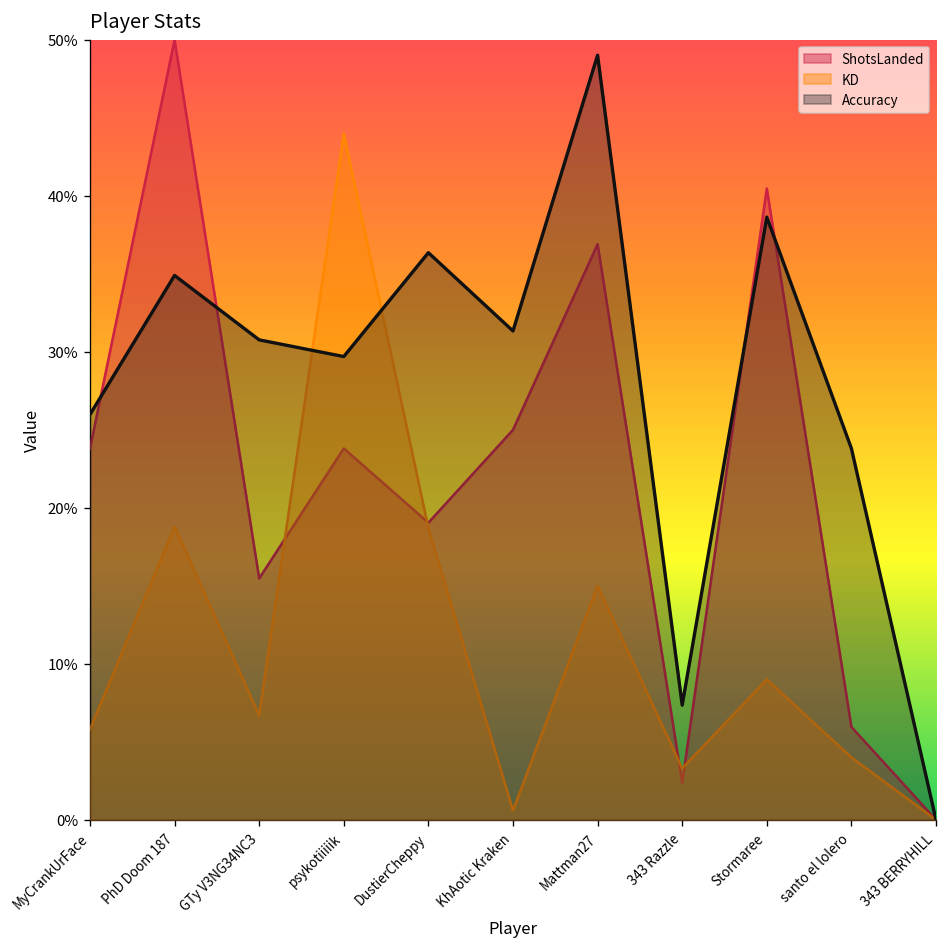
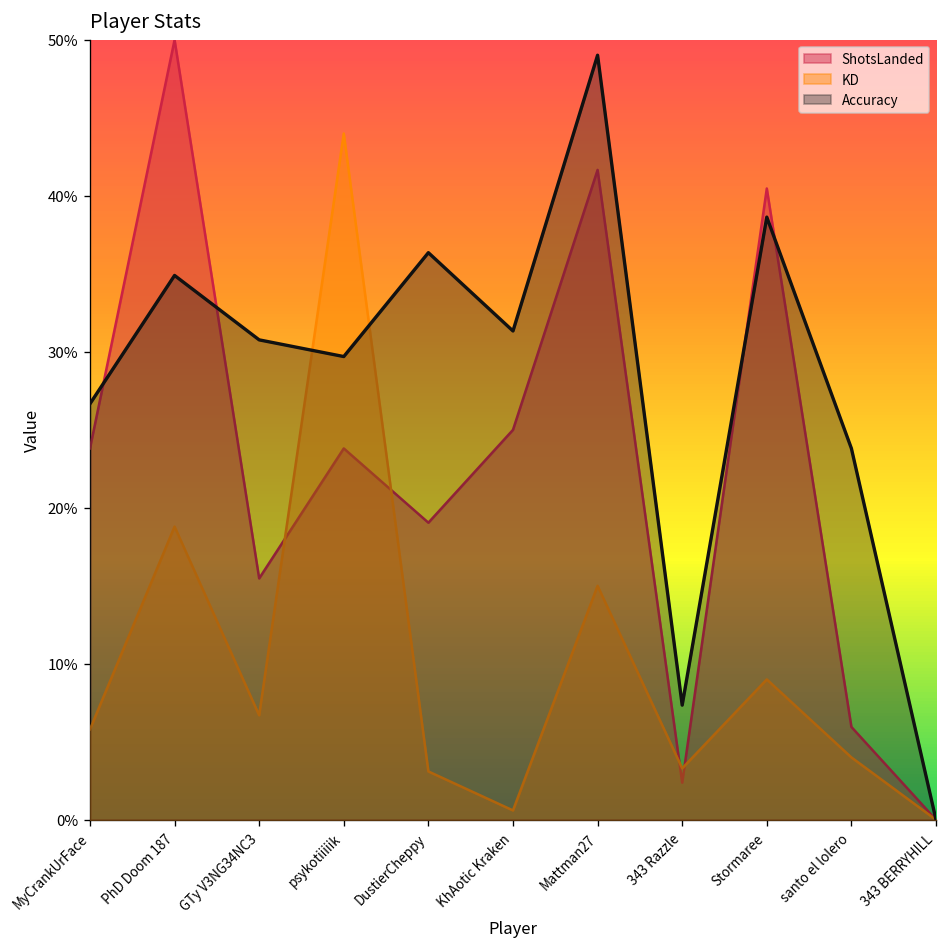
Accuracy, MyCrankUrFace: 26.0% -> 26.7%
KD, DustierCheppy: 18.7% -> 3.1%
ShotsLanded, Mattman27: 36.9% -> 41.7%
